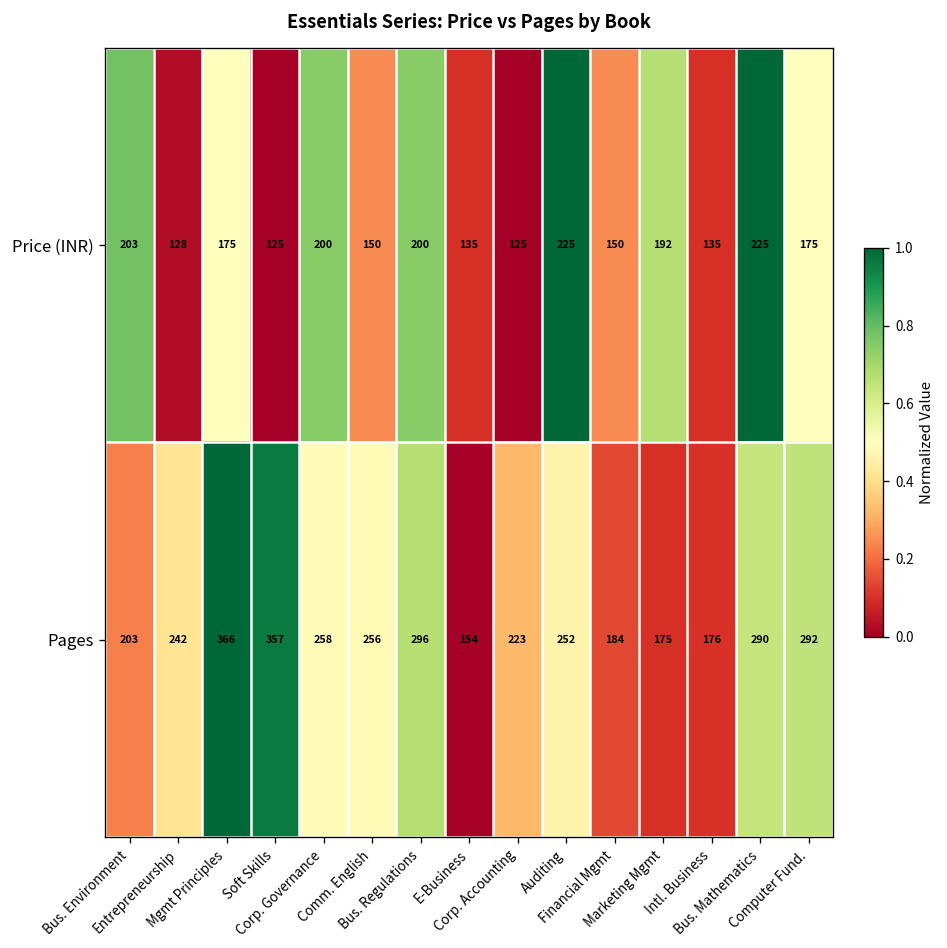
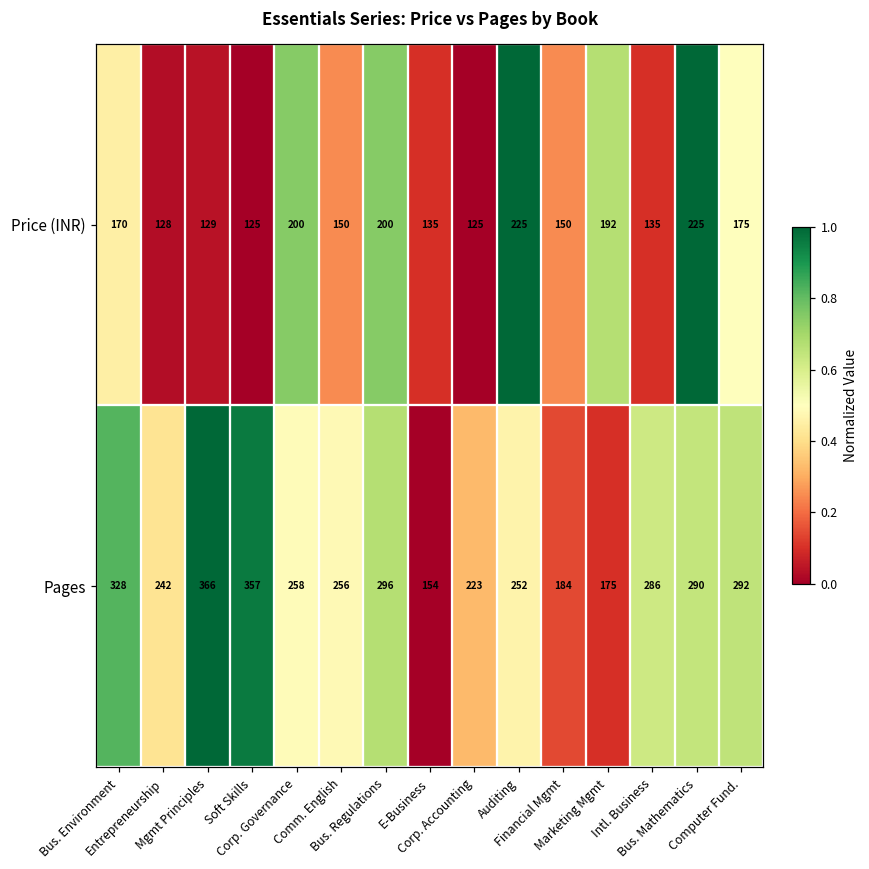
Price (INR), Bus. Environment: 203 -> 170
Price (INR), Mgmt Principles: 175 -> 129
Pages, Bus. Environment: 203 -> 328
Pages, Intl. Business: 176 -> 286
